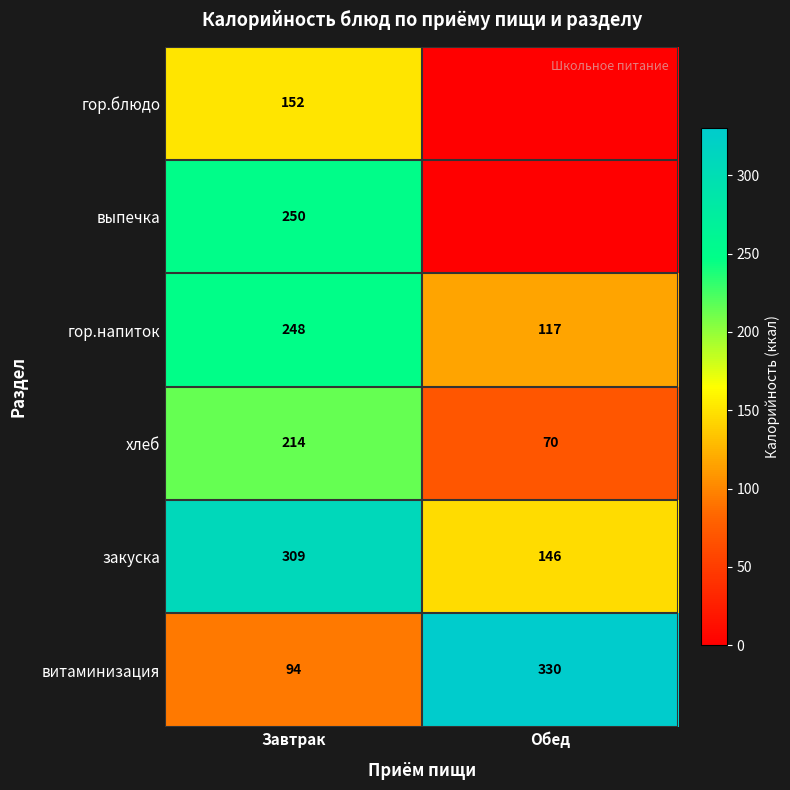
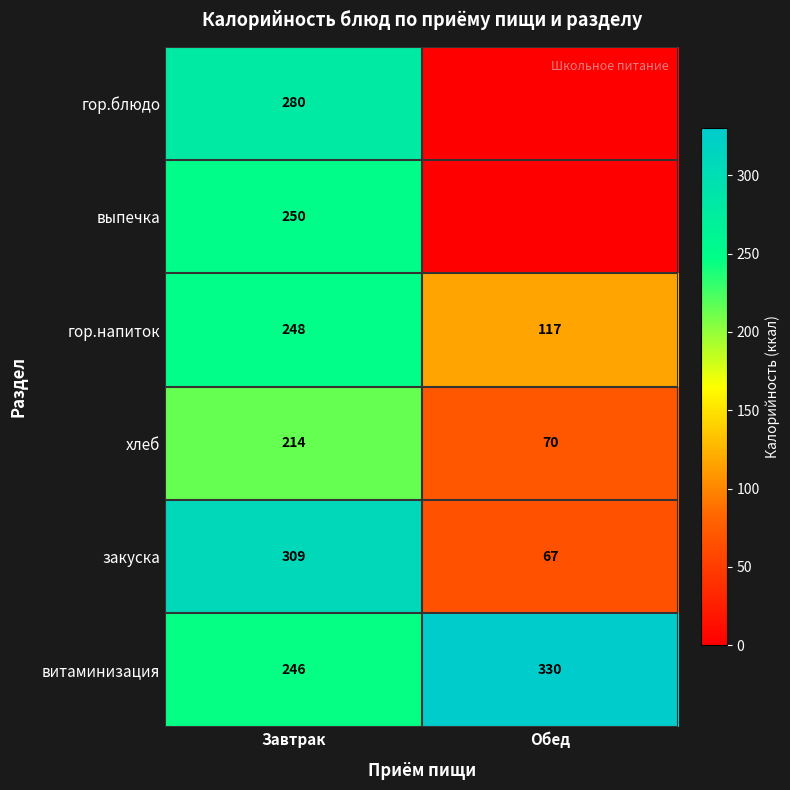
гор.блюдо, Завтрак: 152 -> 280
закуска, Обед: 146 -> 67
витаминизация, Завтрак: 94 -> 246
